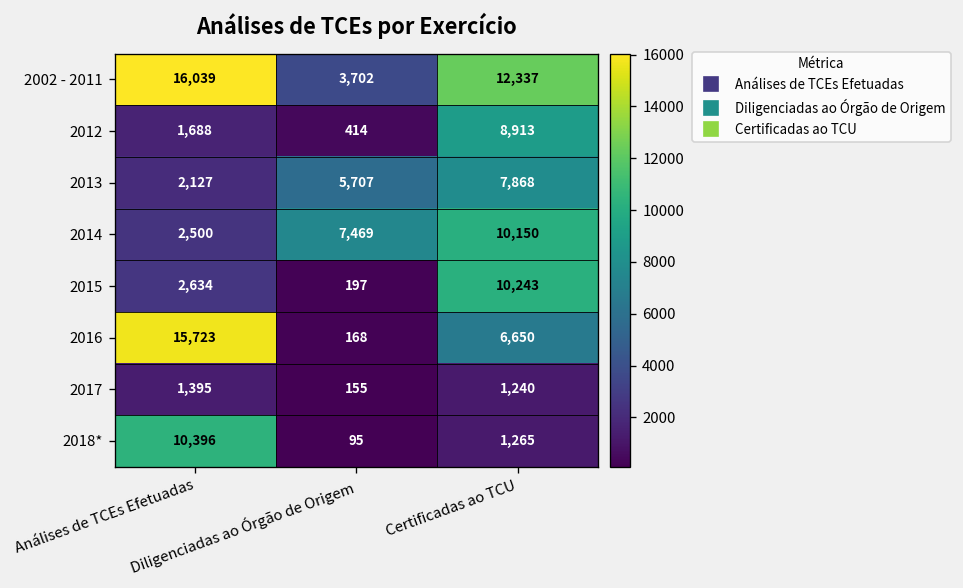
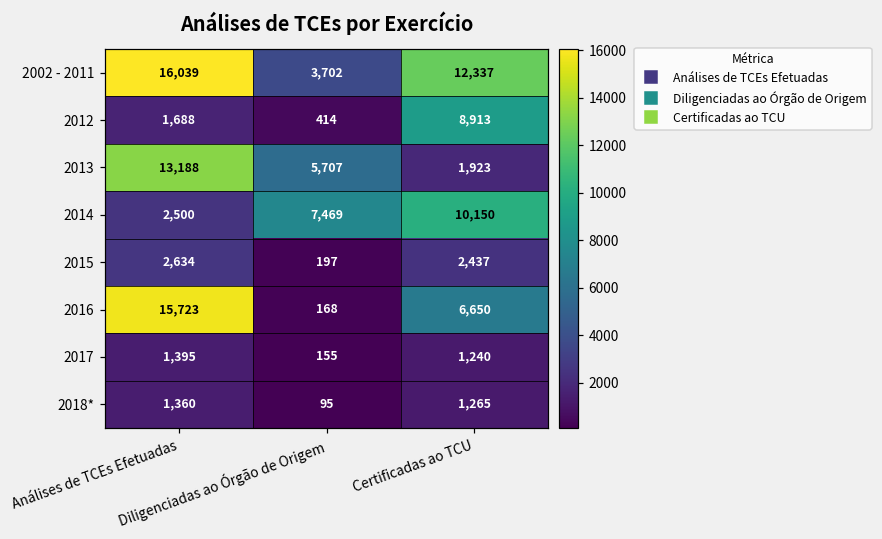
2013, Análises de TCEs Efetuadas: 2,127 -> 13,188
2013, Certificadas ao TCU: 7,868 -> 1,923
2015, Certificadas ao TCU: 10,243 -> 2,437
2018*, Análises de TCEs Efetuadas: 10,396 -> 1,360
